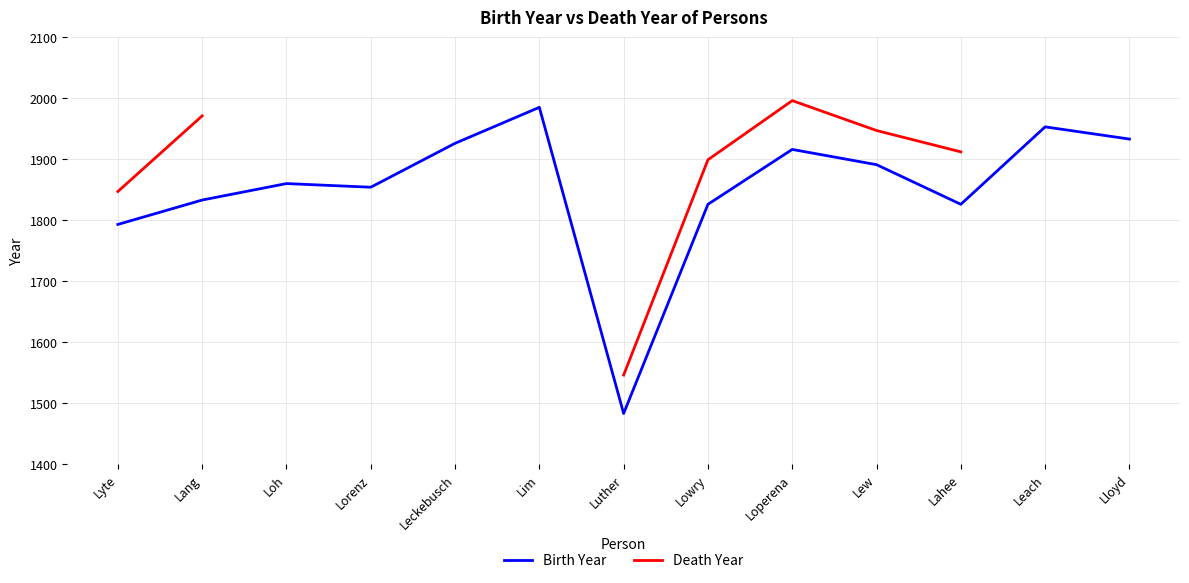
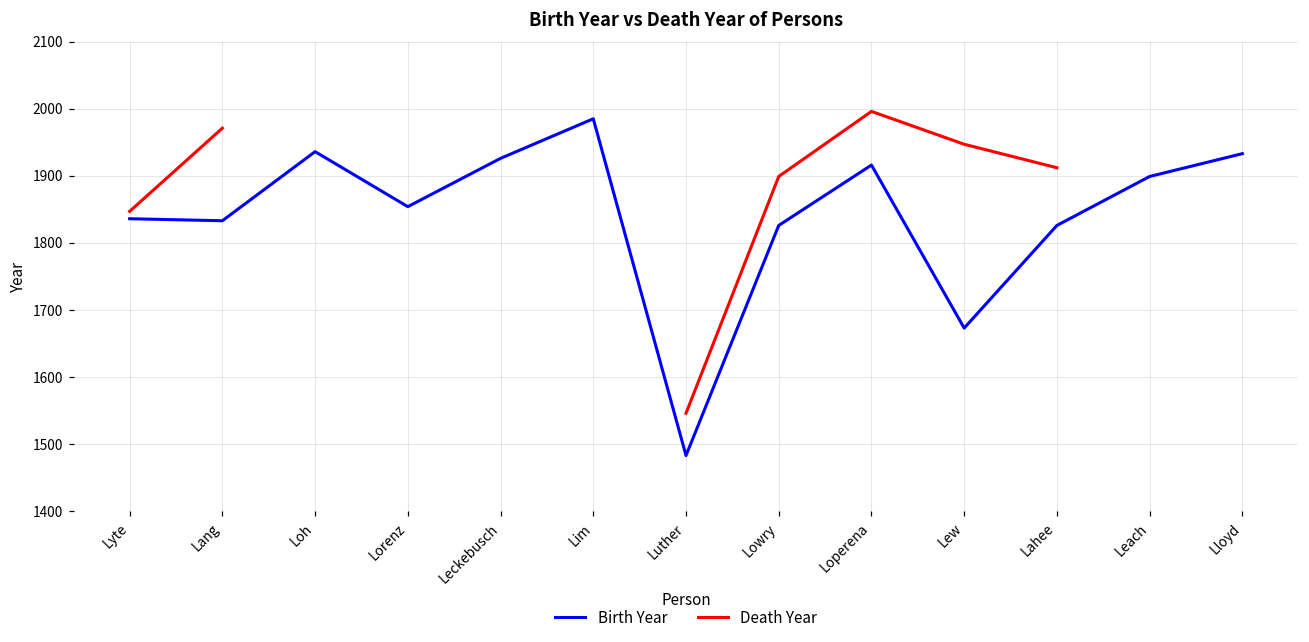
Birth Year, Lyte: 1790 -> 1840
Birth Year, Loh: 1860 -> 1940
Birth Year, Lew: 1890 -> 1670
Birth Year, Leach: 1950 -> 1900
